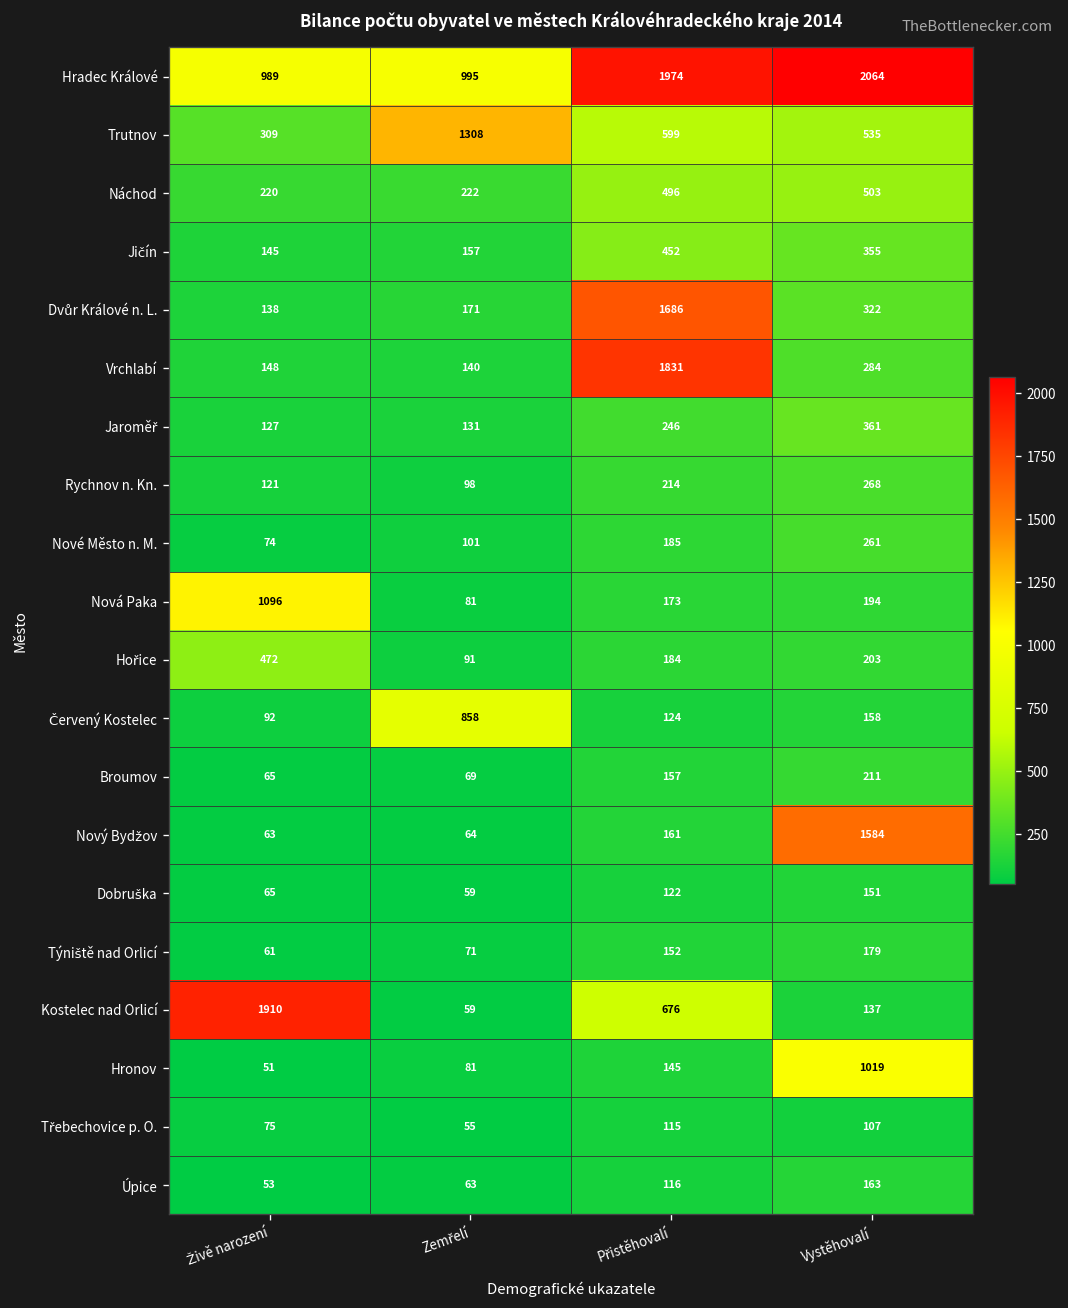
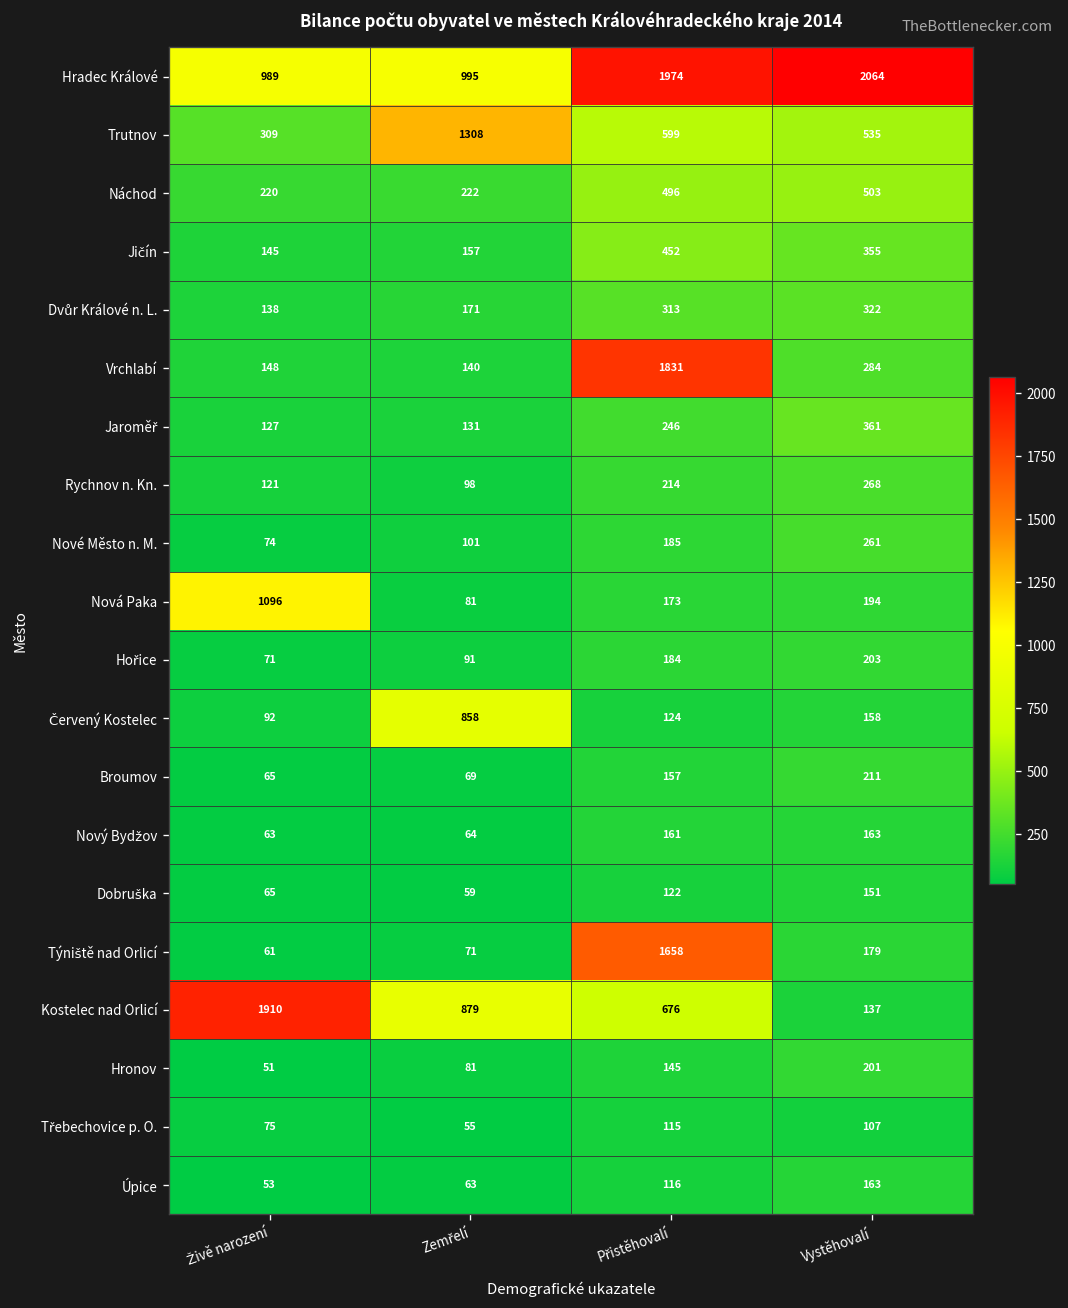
Dvůr Králové n. L., Přistěhovalí: 1686 -> 313
Hořice, Živě narození: 472 -> 71
Nový Bydžov, Vystěhovalí: 1584 -> 163
Týniště nad Orlicí, Přistěhovalí: 152 -> 1658
Kostelec nad Orlicí, Zemřelí: 59 -> 879
Hronov, Vystěhovalí: 1019 -> 201
